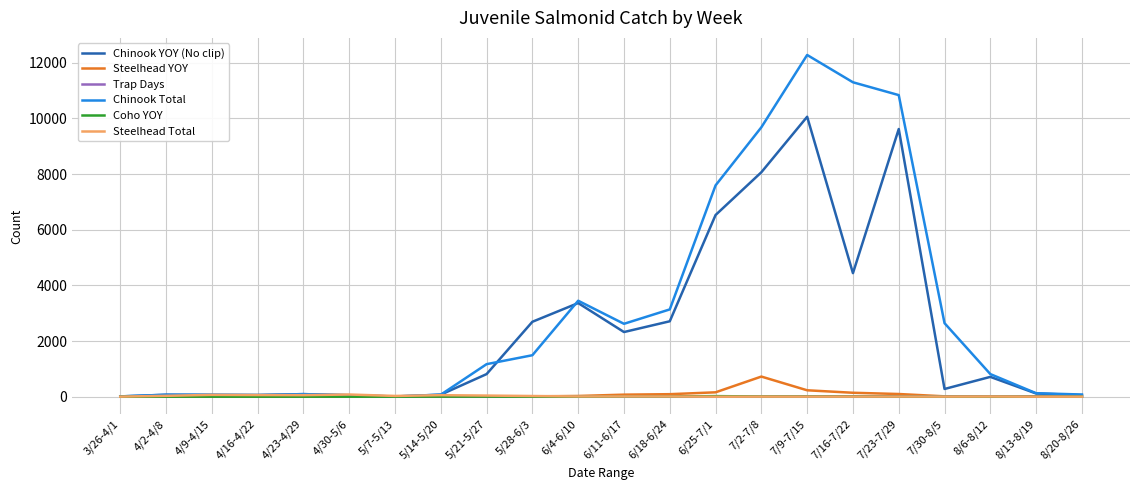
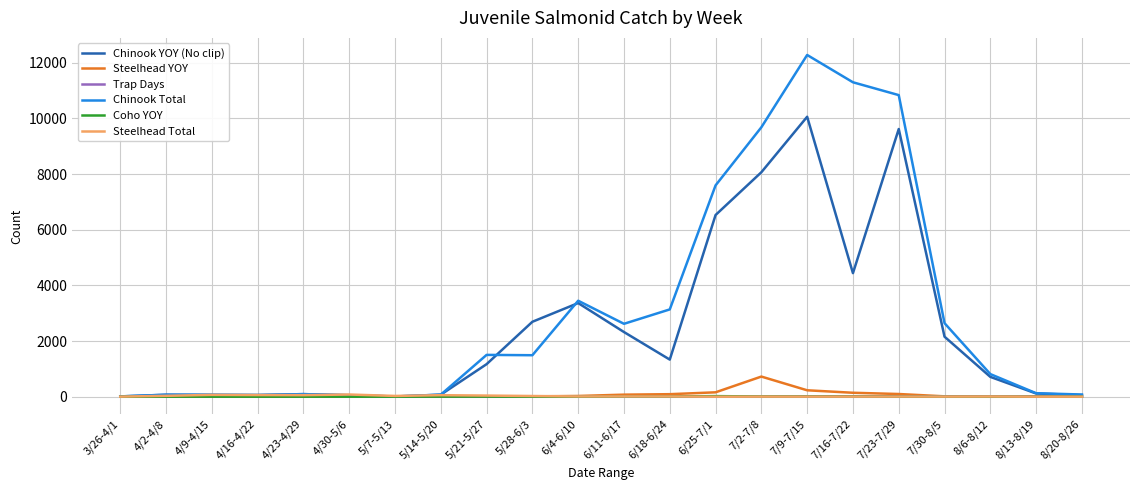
Chinook YOY (No clip), 5/21-5/27: 800 -> 1200
Chinook Total, 5/21-5/27: 1200 -> 1500
Chinook YOY (No clip), 6/18-6/24: 2700 -> 1300
Chinook YOY (No clip), 7/30-8/5: 300 -> 2200
